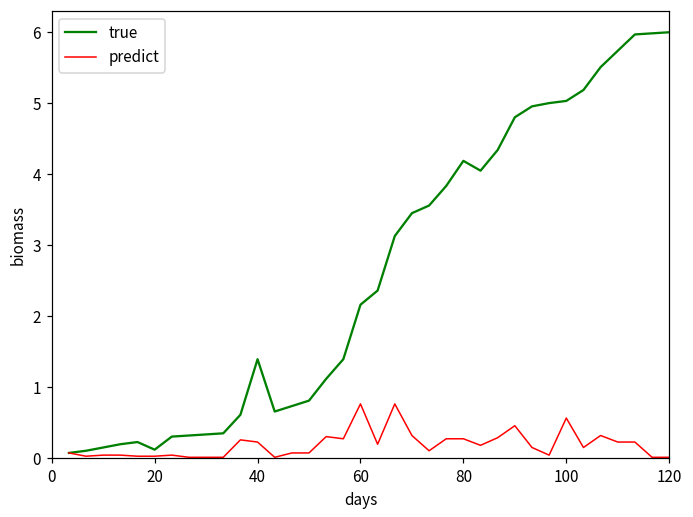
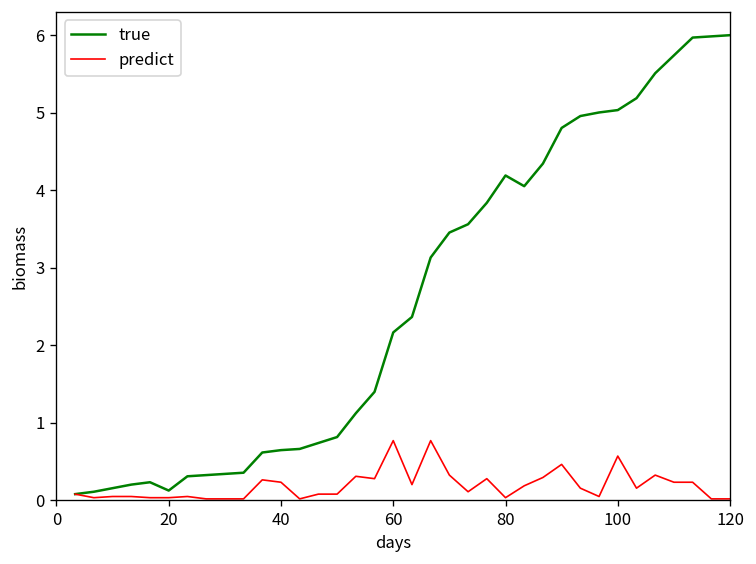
true, 40: 1.4 -> 0.6
predict, 80: 0.3 -> 0.0
